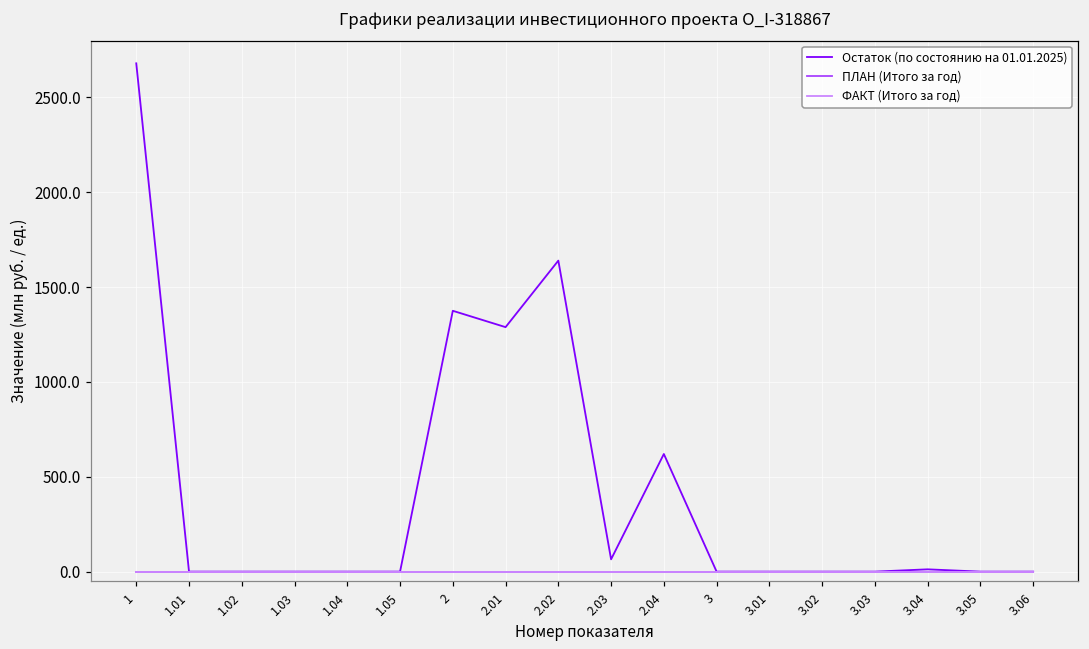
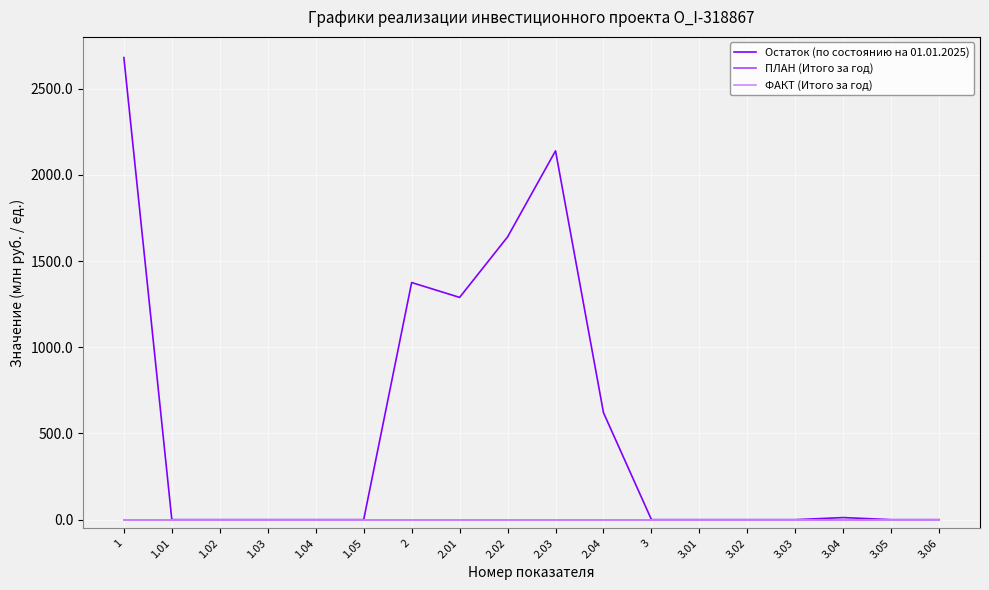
Остаток (по состоянию на 01.01.2025), 2.03: 60 -> 2140
